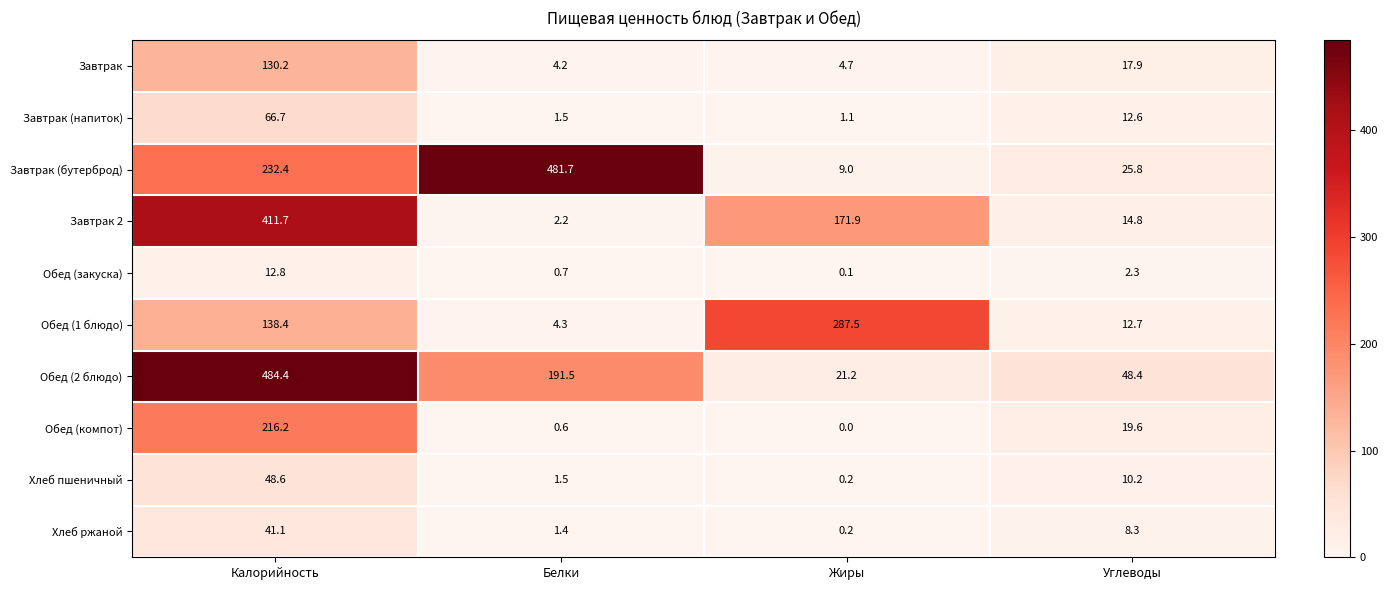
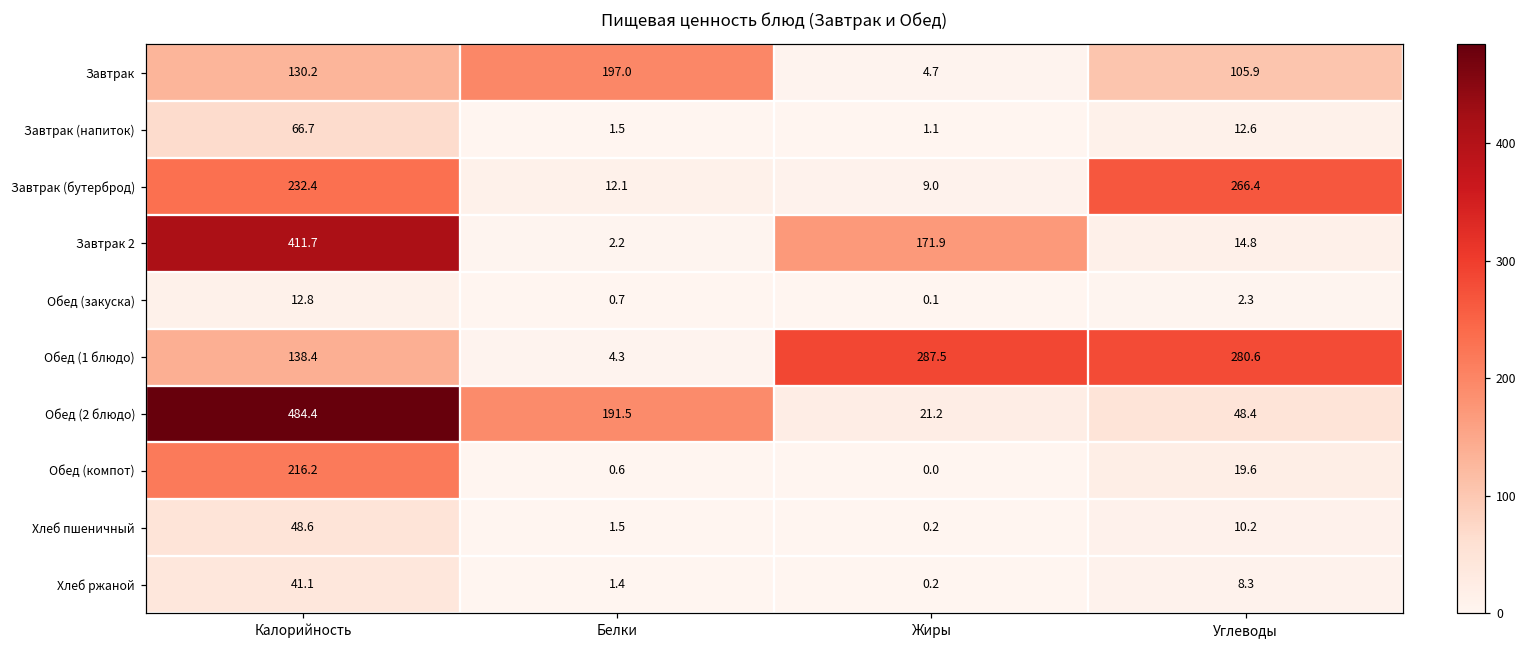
Завтрак, Белки: 4.2 -> 197.0
Завтрак, Углеводы: 17.9 -> 105.9
Завтрак (бутерброд), Белки: 481.7 -> 12.1
Завтрак (бутерброд), Углеводы: 25.8 -> 266.4
Обед (1 блюдо), Углеводы: 12.7 -> 280.6
